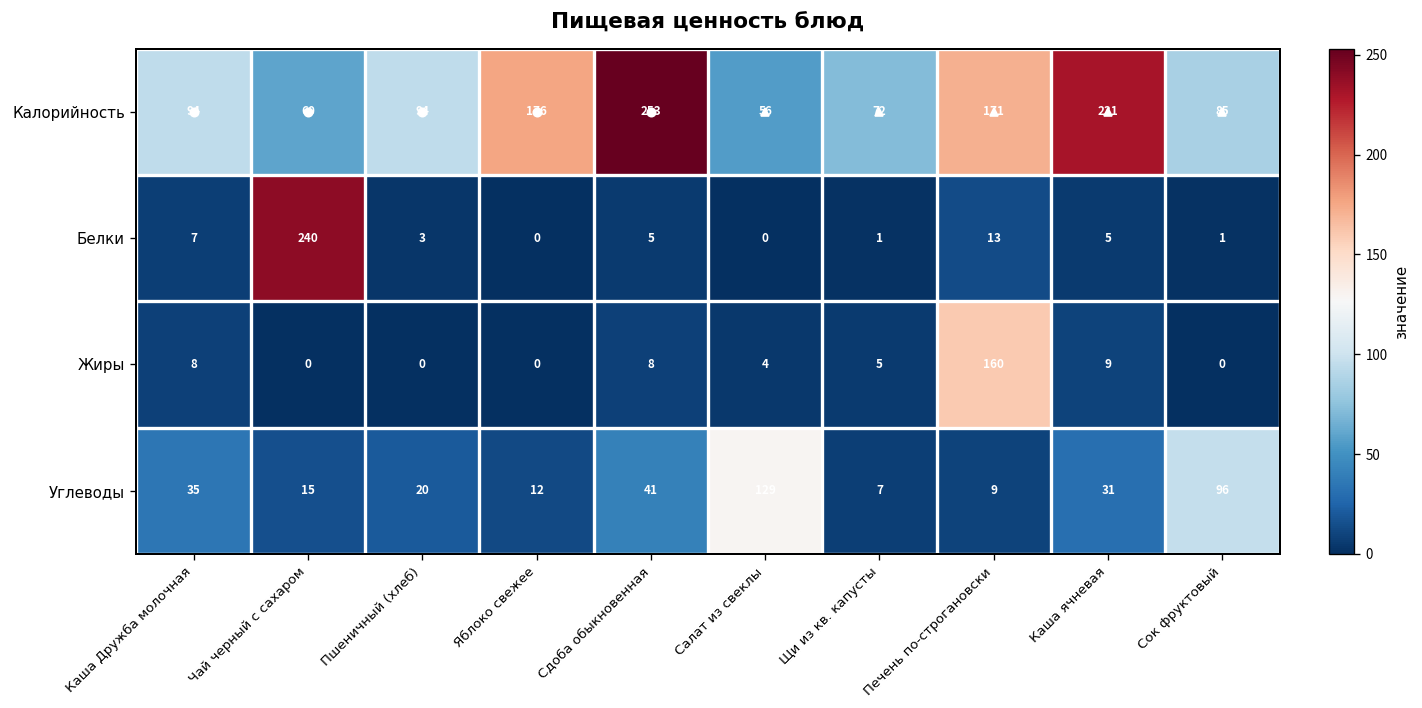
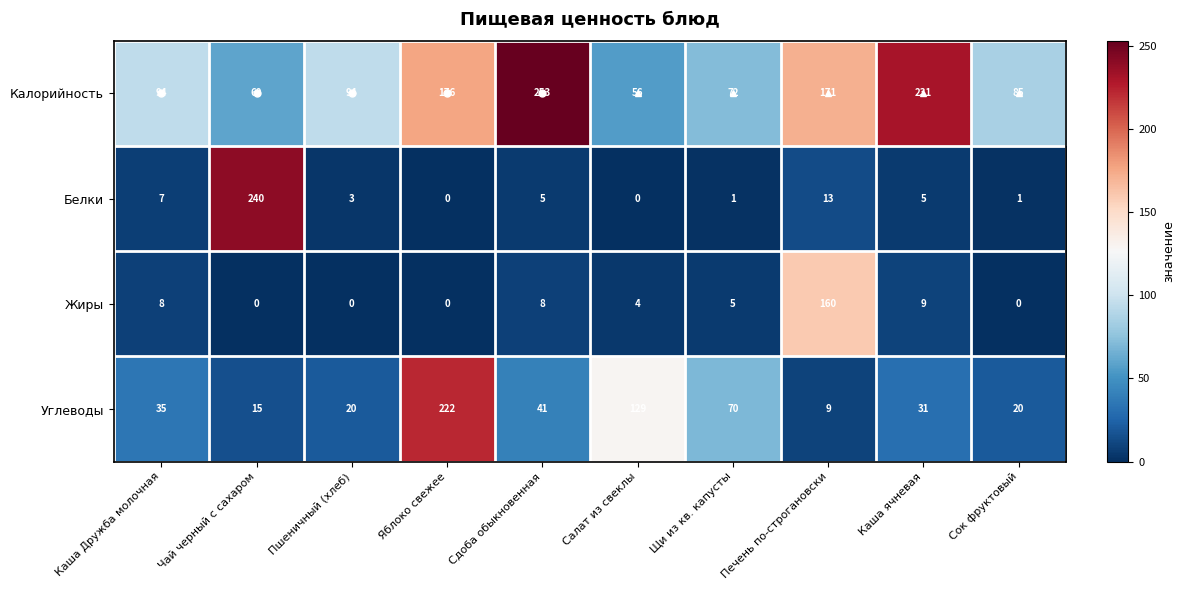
Углеводы, Яблоко свежее: 12 -> 222
Углеводы, Щи из кв. капусты: 7 -> 70
Углеводы, Сок фруктовый: 96 -> 20
